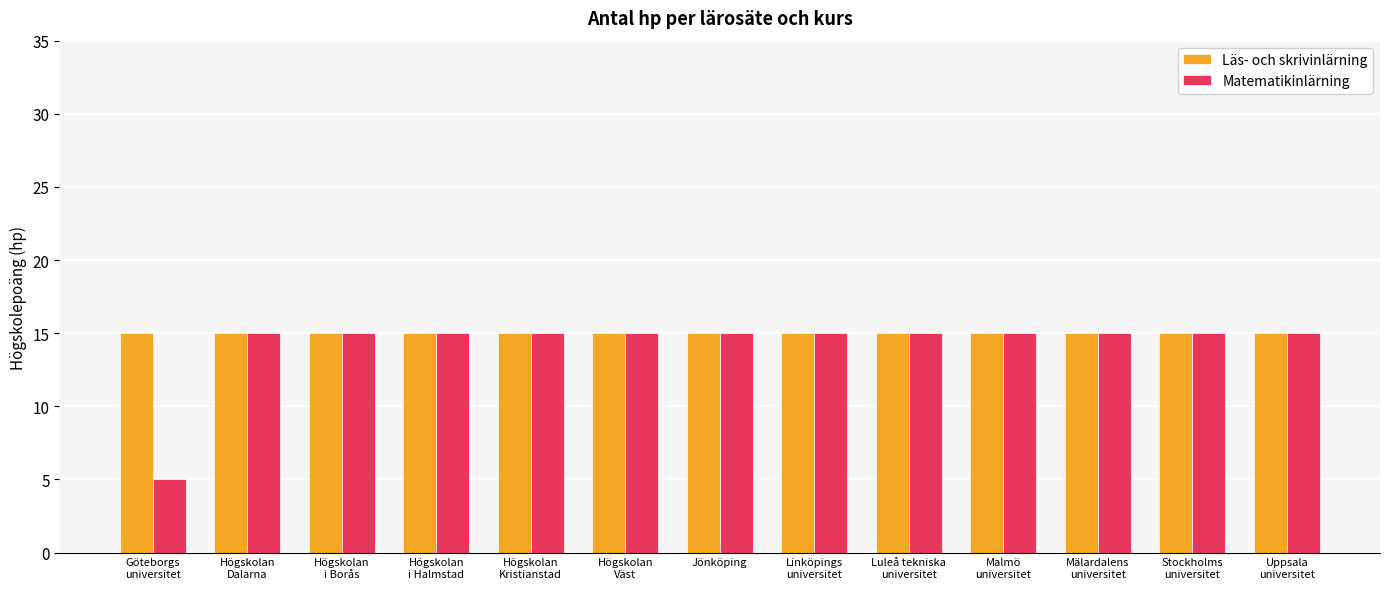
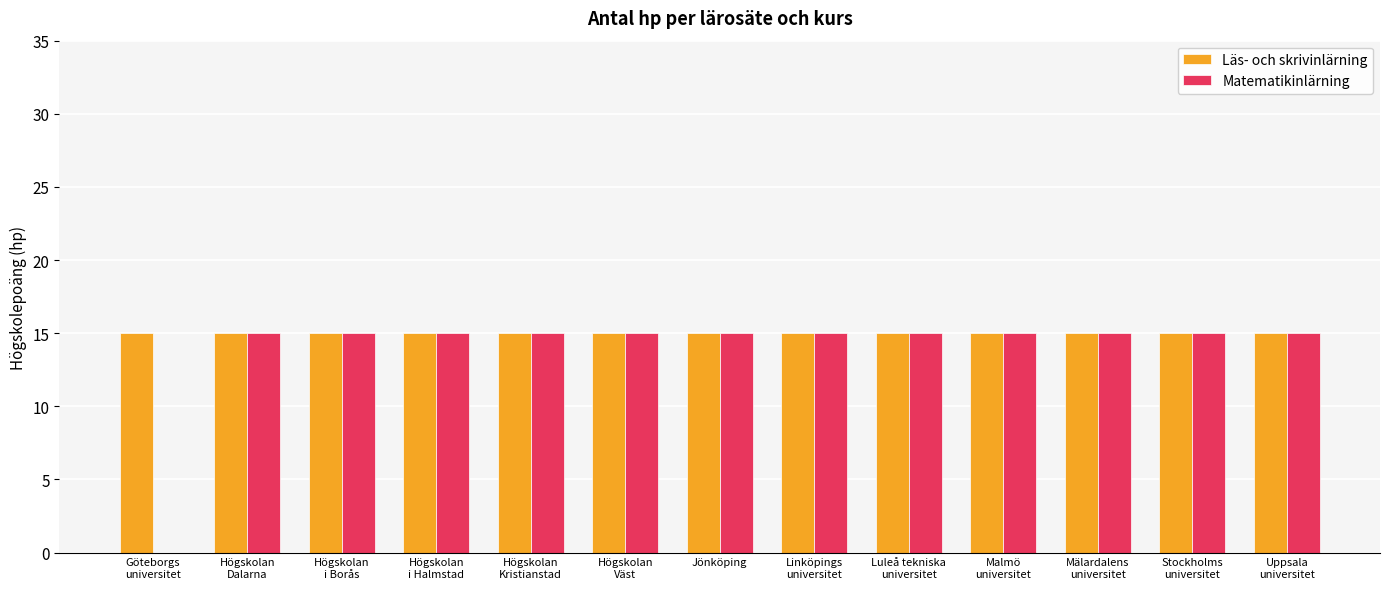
Matematikinlärning, Göteborgs universitet: 5 -> 0
